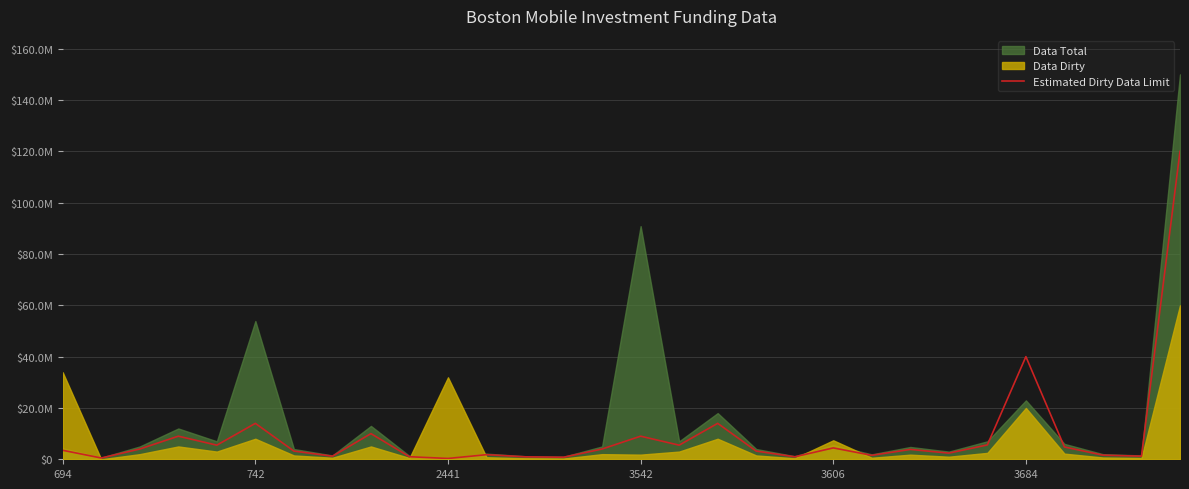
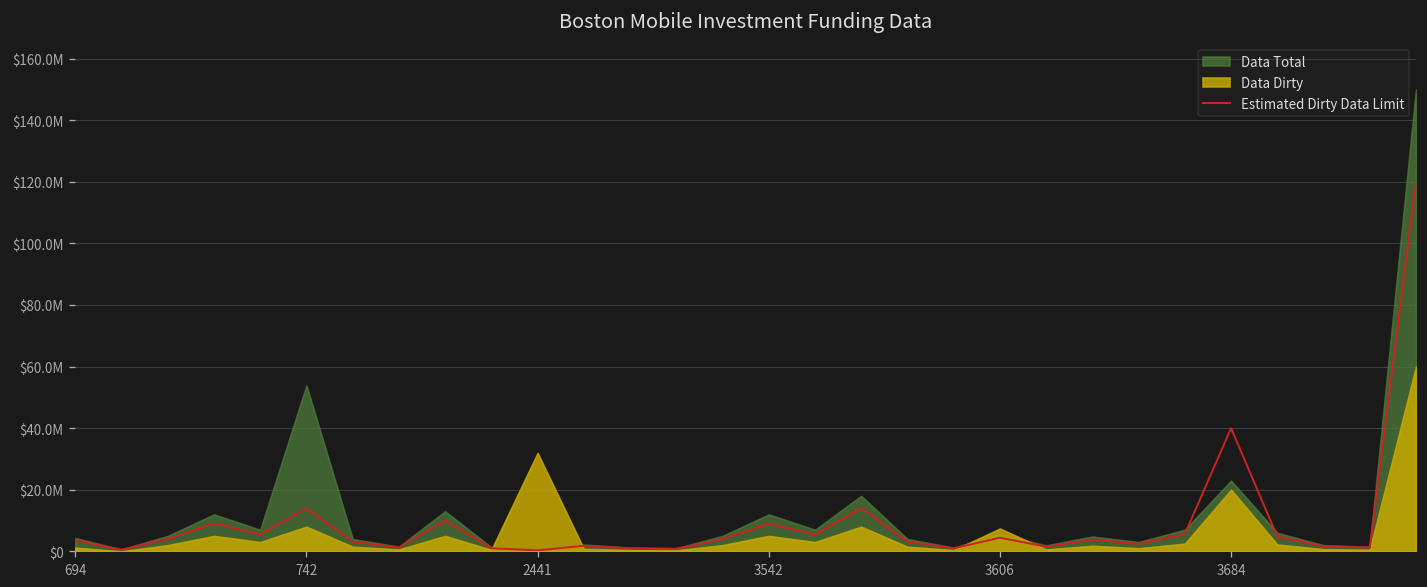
Data Dirty, 694: $34000000 -> $1000000
Data Total, 3542: $91000000 -> $12000000
Data Dirty, 3542: $2000000 -> $5000000
